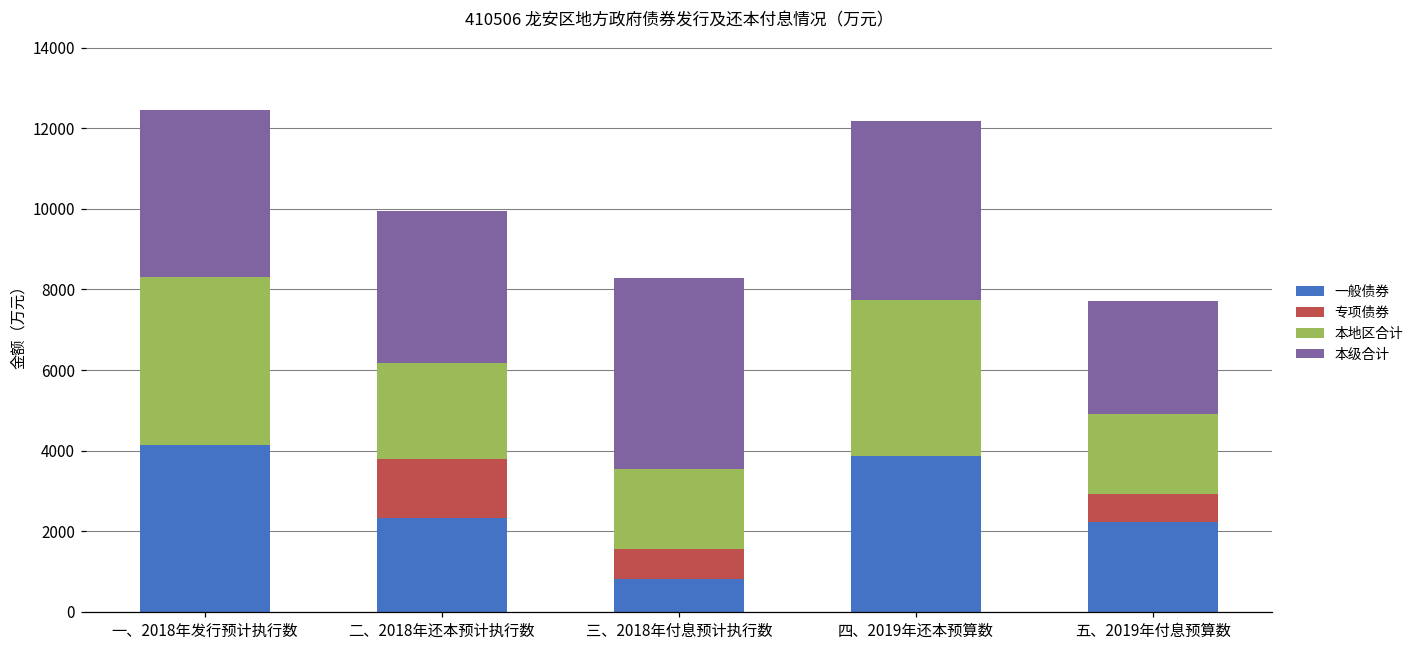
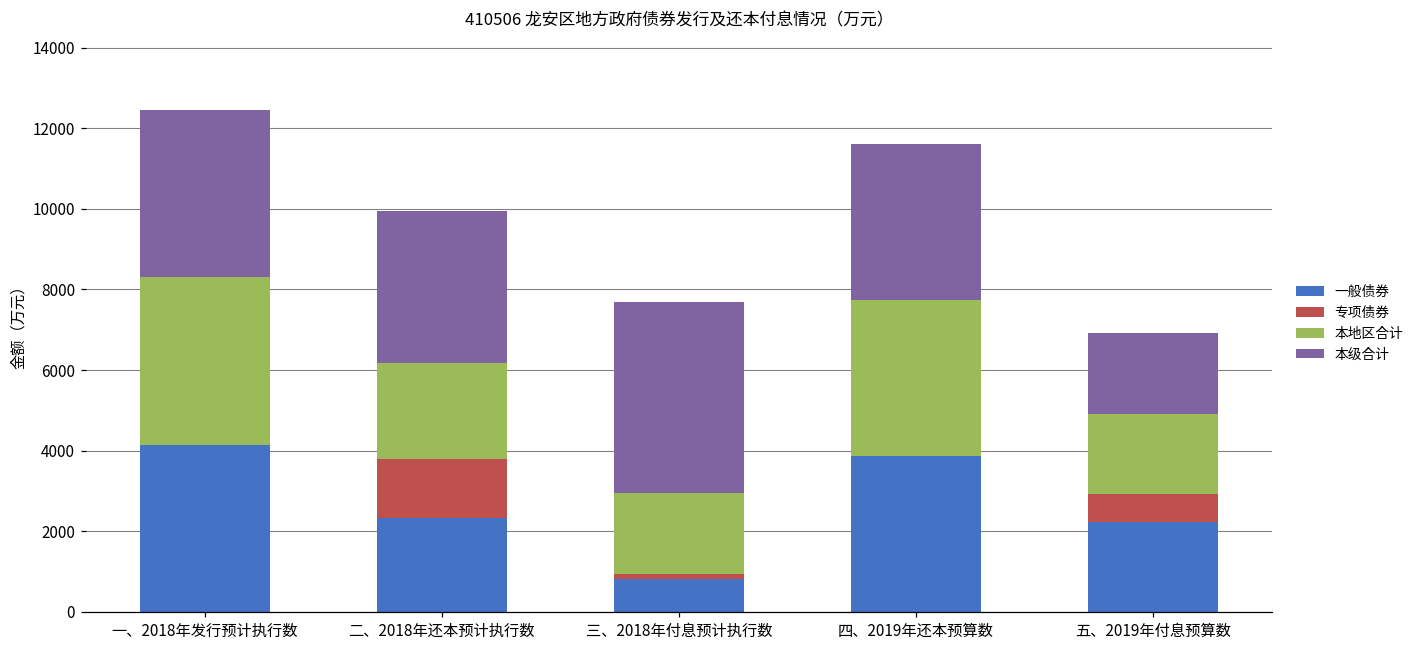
专项债券, 三、2018年付息预计执行数: 700 -> 100
本级合计, 四、2019年还本预算数: 4400 -> 3900
本级合计, 五、2019年付息预算数: 2800 -> 2000
